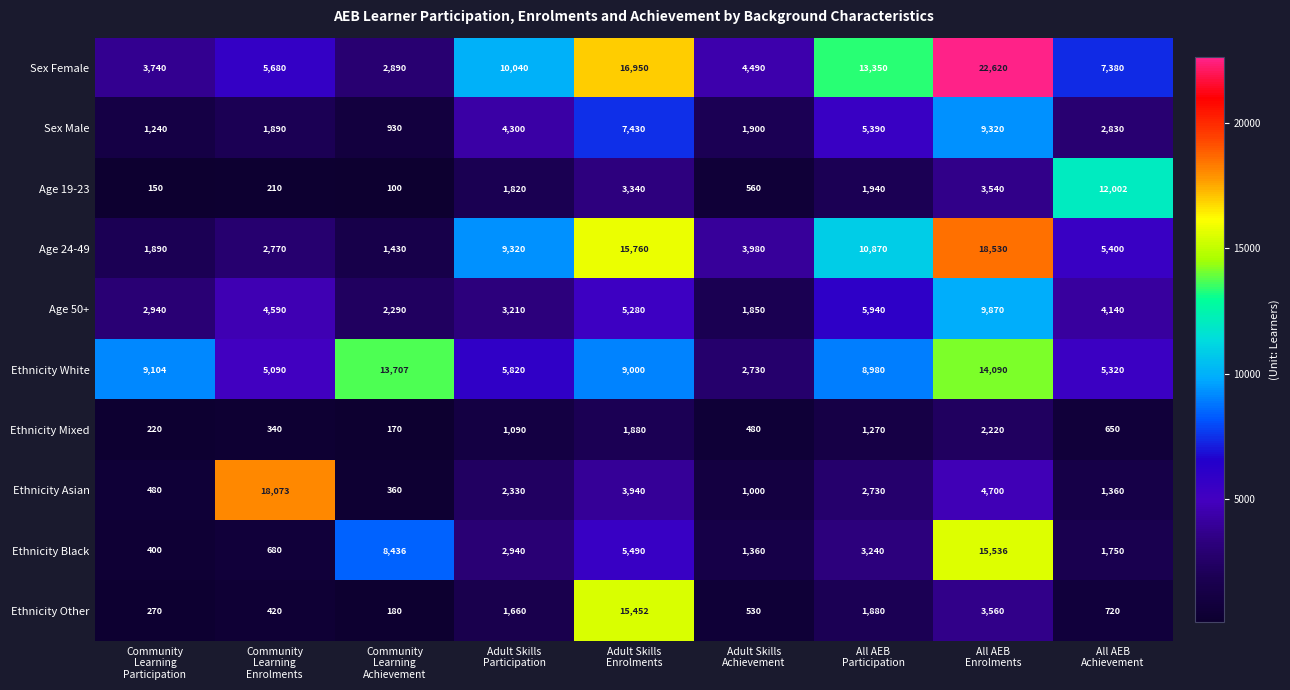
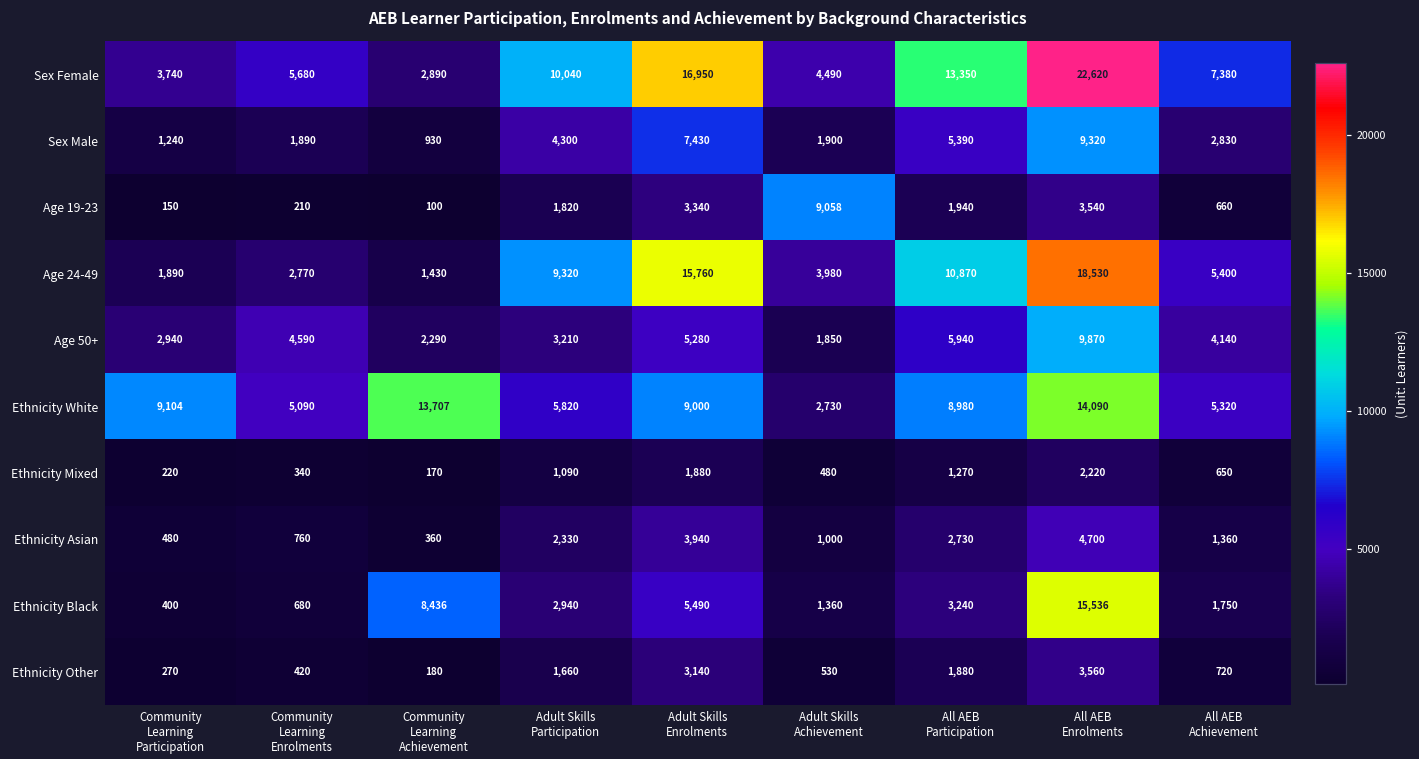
Age 19-23, Adult Skills Achievement: 560 -> 9,058
Age 19-23, All AEB Achievement: 12,002 -> 660
Ethnicity Asian, Community Learning Enrolments: 18,073 -> 760
Ethnicity Other, Adult Skills Enrolments: 15,452 -> 3,140
